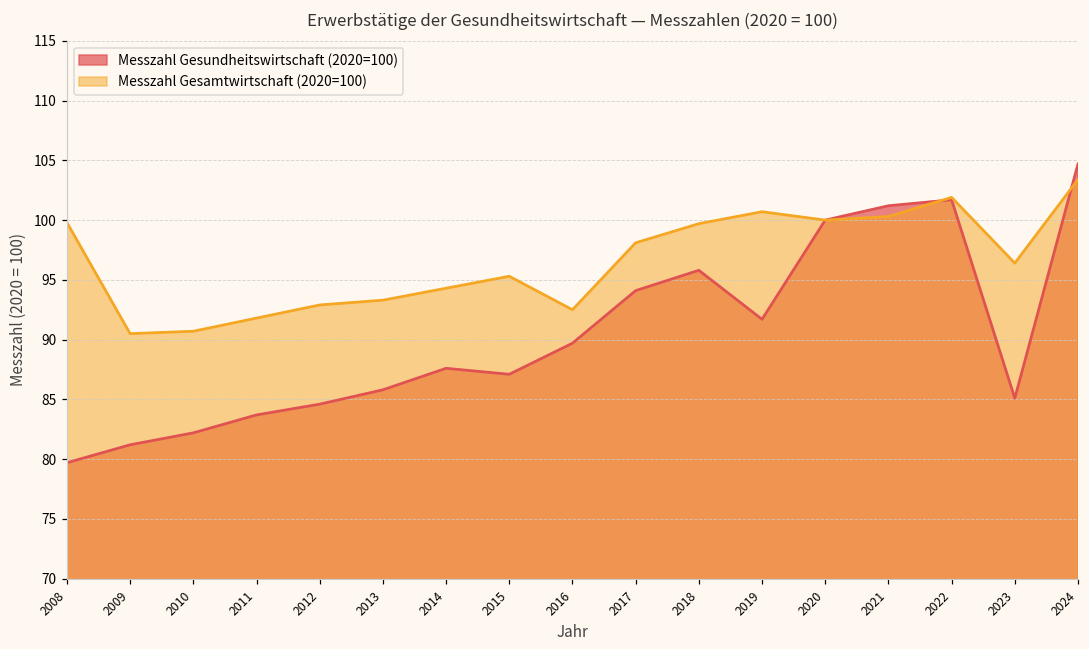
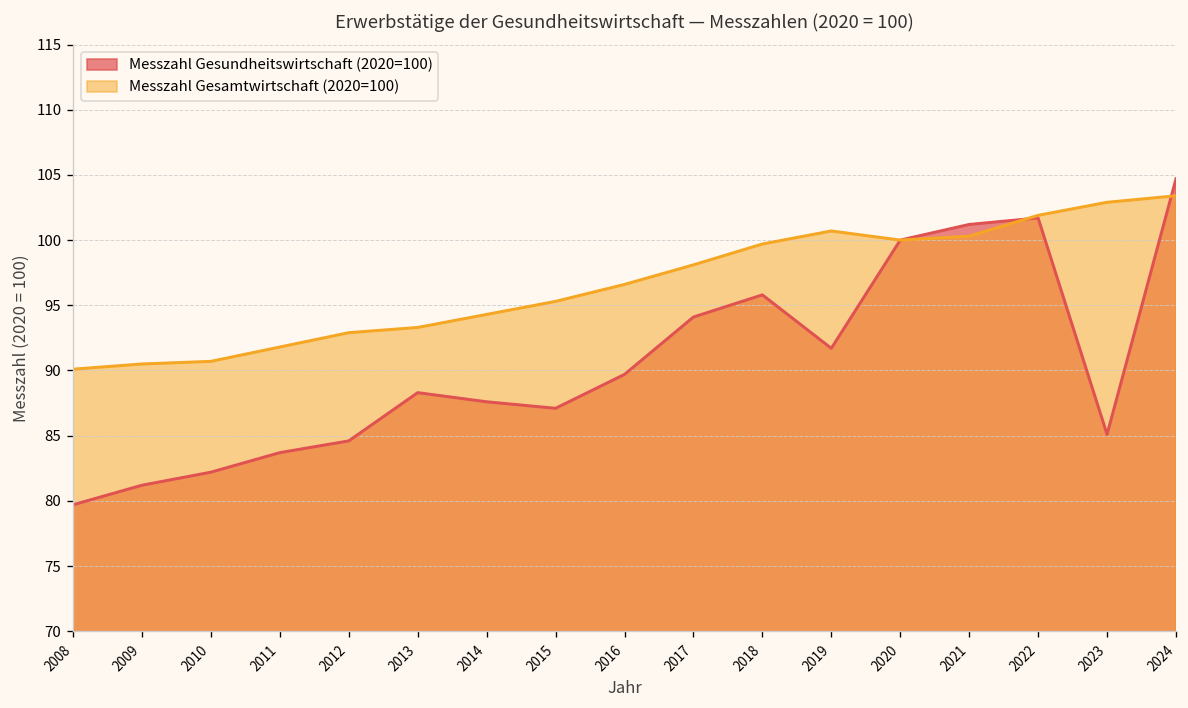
Messzahl Gesamtwirtschaft (2020=100), 2008: 99.8 -> 90.1
Messzahl Gesundheitswirtschaft (2020=100), 2013: 85.8 -> 88.3
Messzahl Gesamtwirtschaft (2020=100), 2016: 92.5 -> 96.6
Messzahl Gesamtwirtschaft (2020=100), 2023: 96.4 -> 102.9
